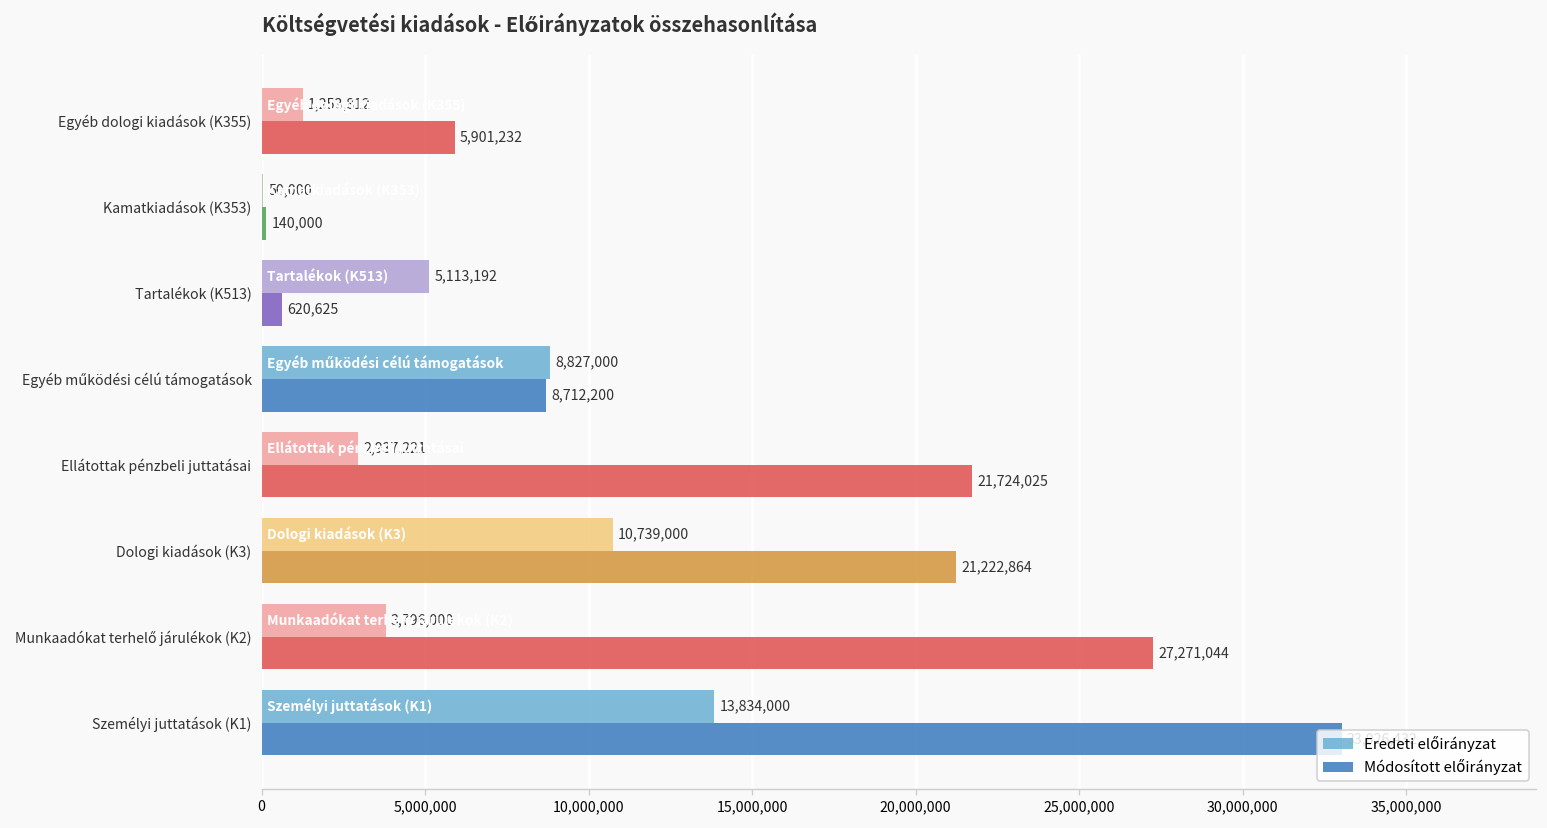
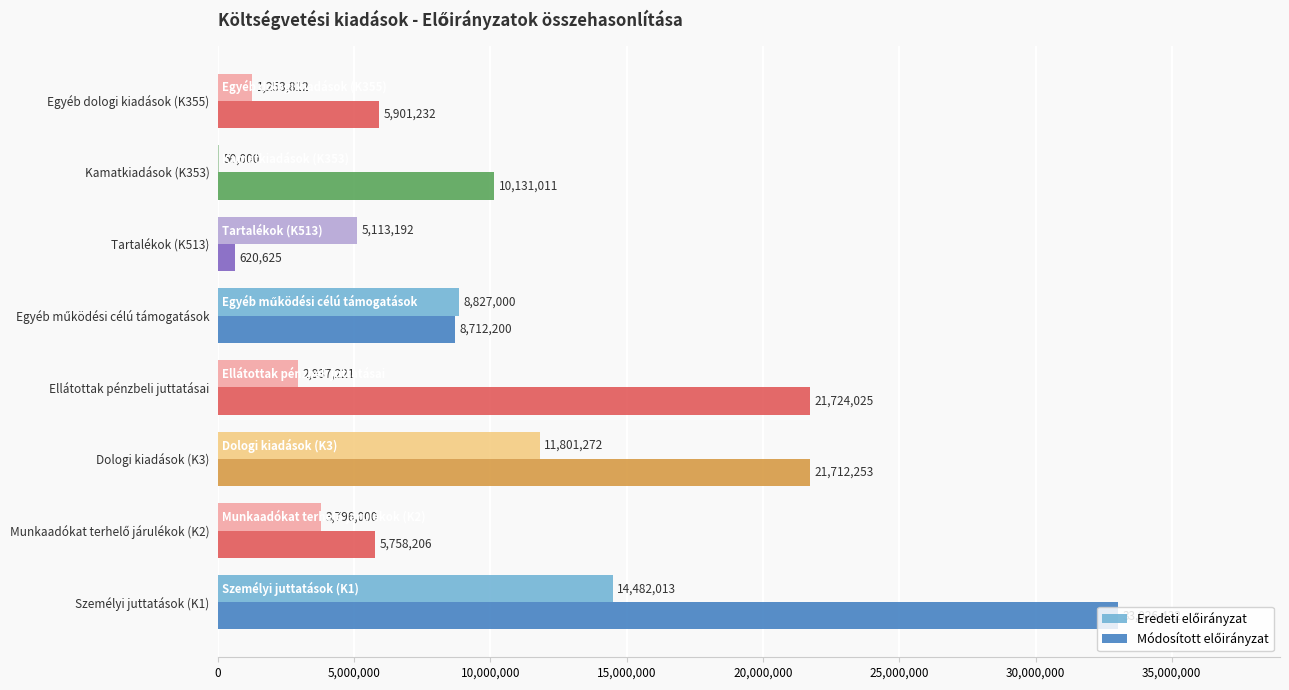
Módosított előirányzat, Kamatkiadások (K353): 140,000 -> 10,131,011
Eredeti előirányzat, Dologi kiadások (K3): 10,739,000 -> 11,801,272
Módosított előirányzat, Dologi kiadások (K3): 21,222,864 -> 21,712,253
Módosított előirányzat, Munkaadókat terhelő járulékok (K2): 27,271,044 -> 5,758,206
Eredeti előirányzat, Személyi juttatások (K1): 13,834,000 -> 14,482,013
